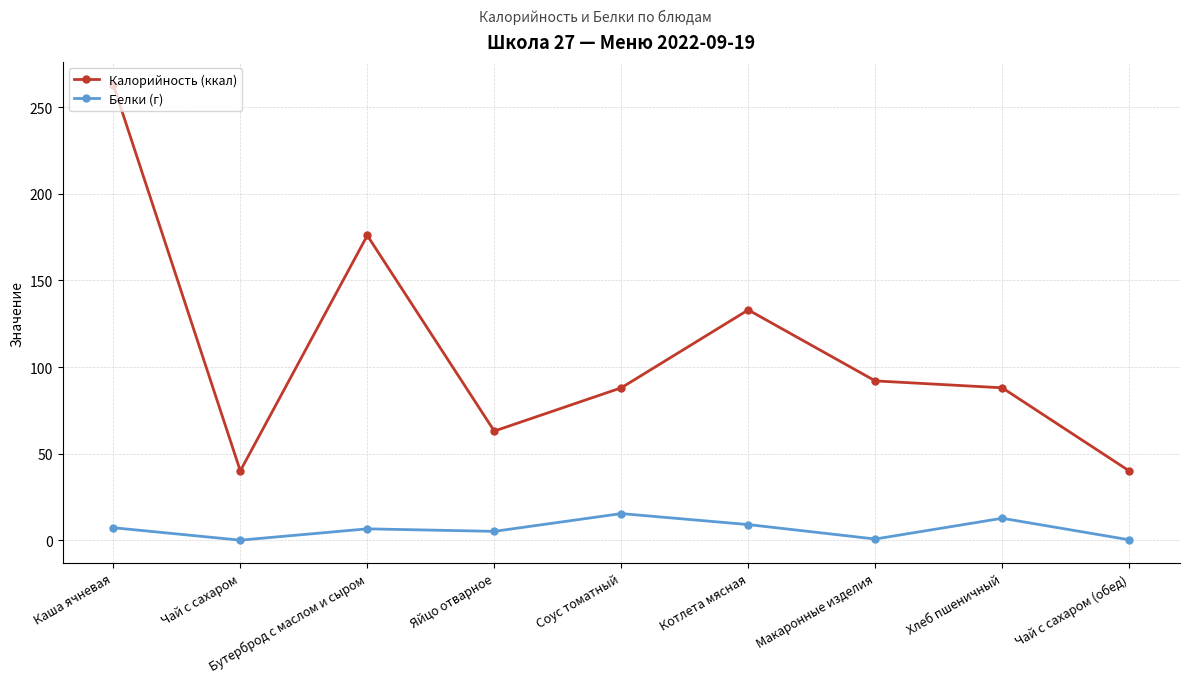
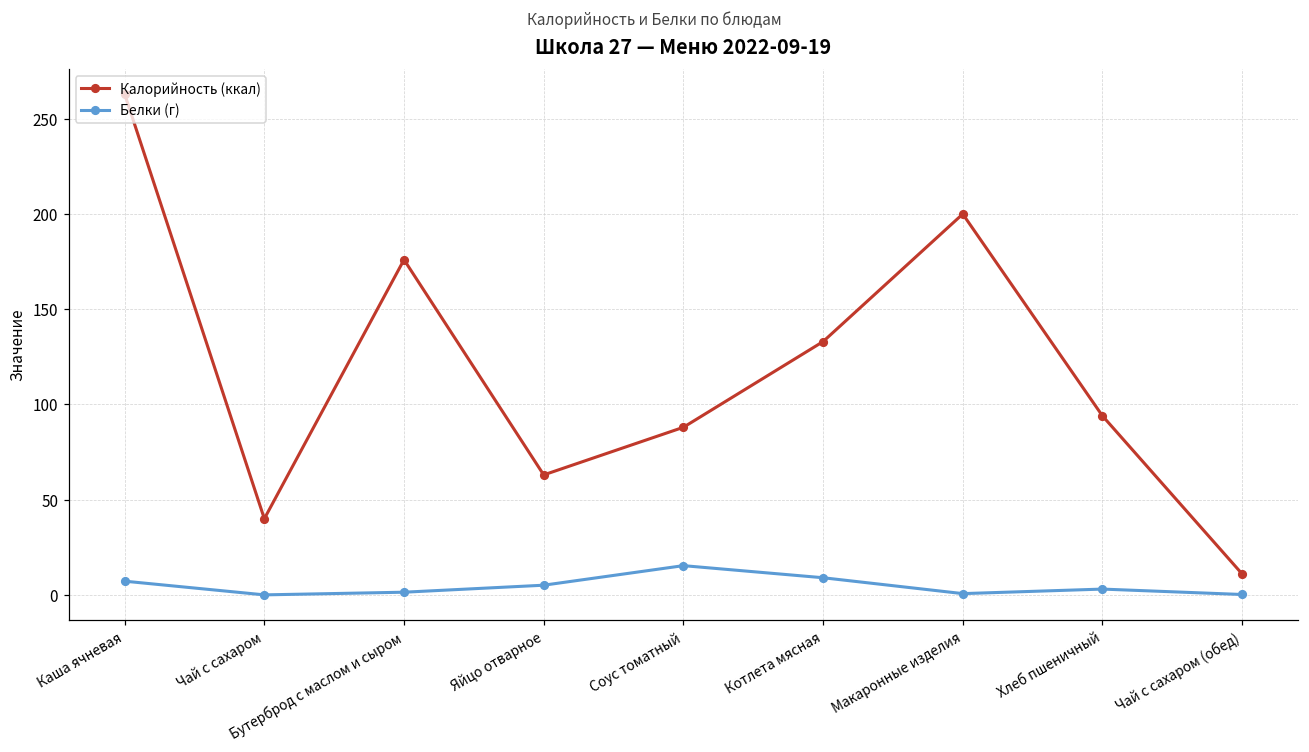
Белки (г), Бутерброд с маслом и сыром: 7 -> 1
Калорийность (ккал), Макаронные изделия: 92 -> 200
Калорийность (ккал), Хлеб пшеничный: 88 -> 94
Белки (г), Хлеб пшеничный: 13 -> 3
Калорийность (ккал), Чай с сахаром (обед): 40 -> 11
